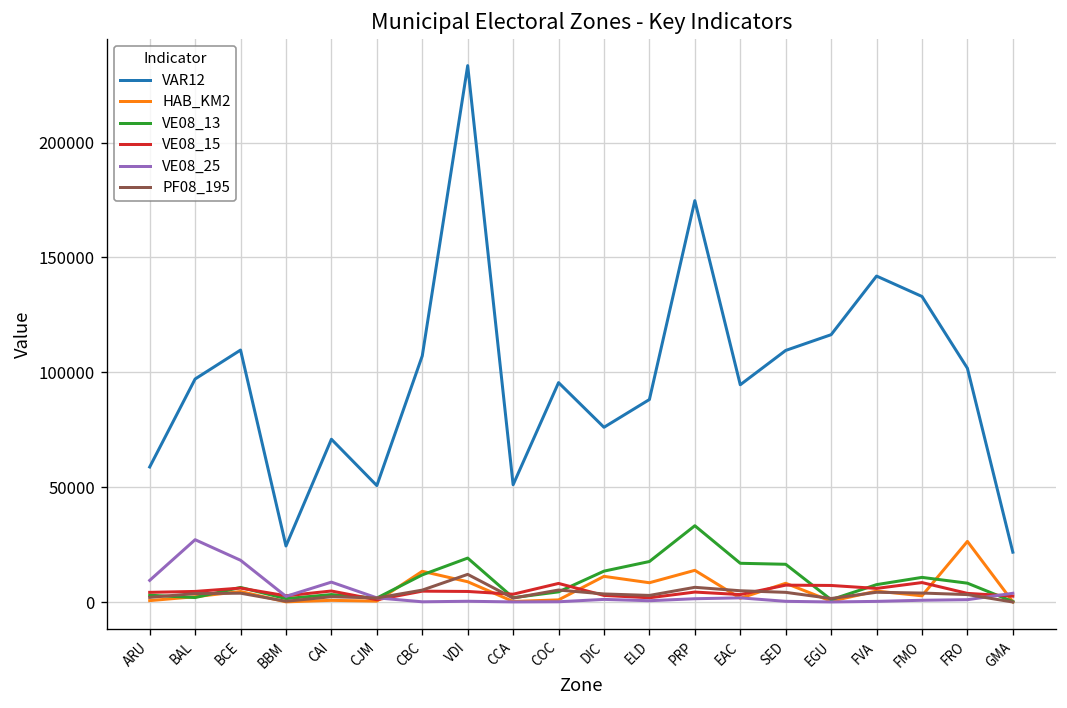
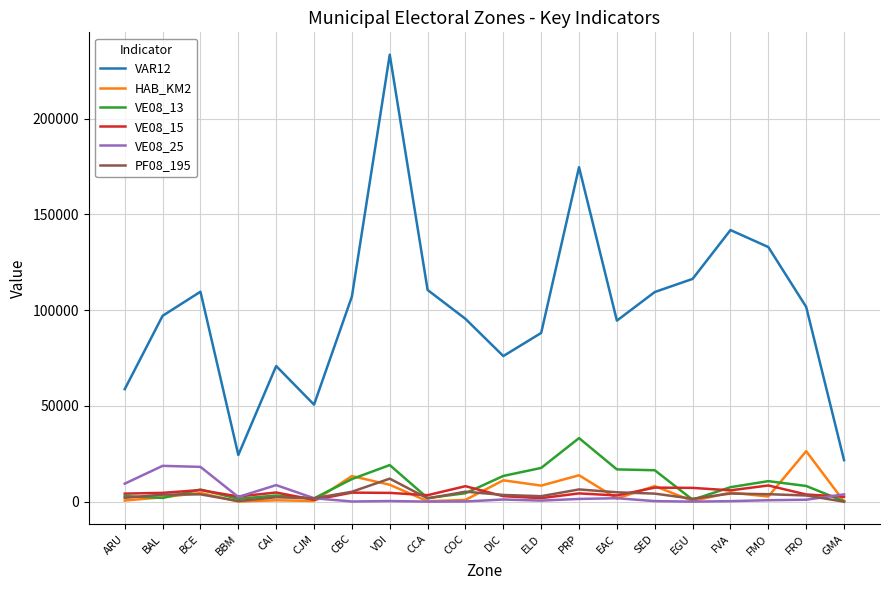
VE08_25, BAL: 27000 -> 19000
VAR12, CCA: 51000 -> 111000
